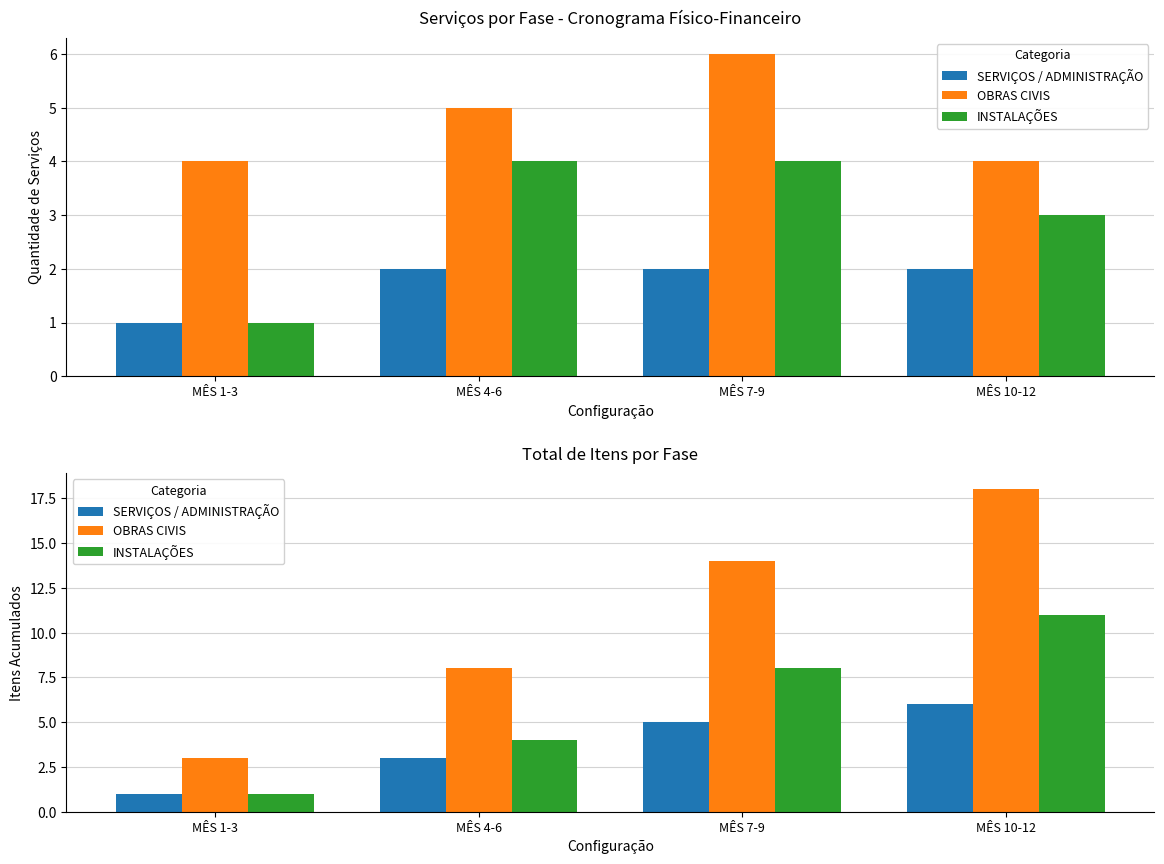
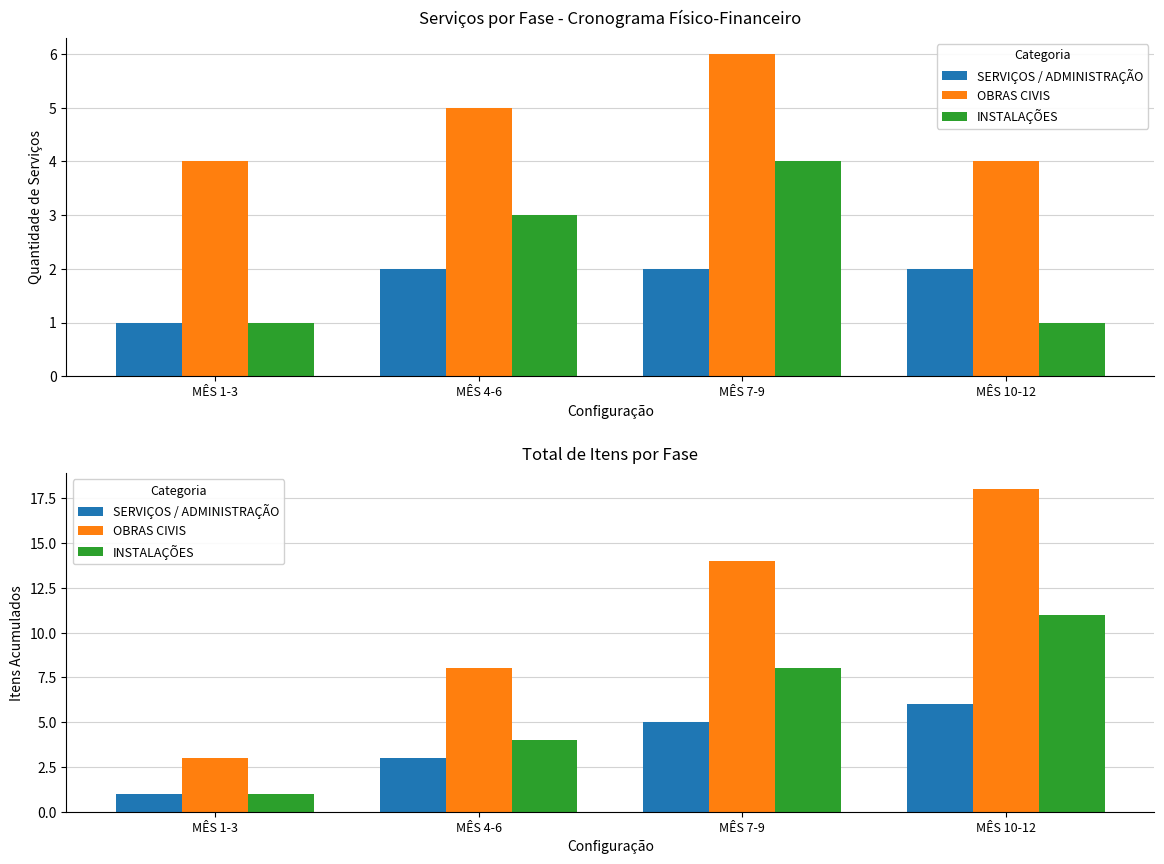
Serviços por Fase - Cronograma Físico-Financeiro, INSTALAÇÕES, MÊS 4-6: 4 -> 3
Serviços por Fase - Cronograma Físico-Financeiro, INSTALAÇÕES, MÊS 10-12: 3 -> 1
